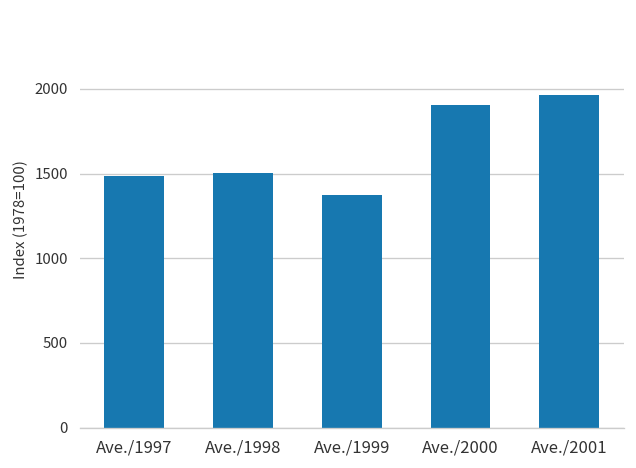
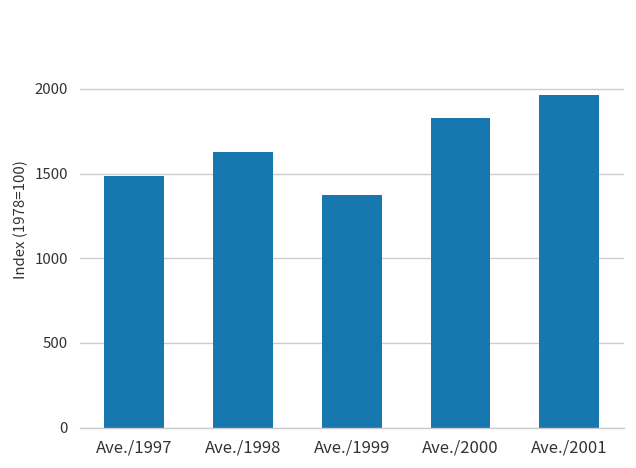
Ave./1998: 1500 -> 1630
Ave./2000: 1910 -> 1830
